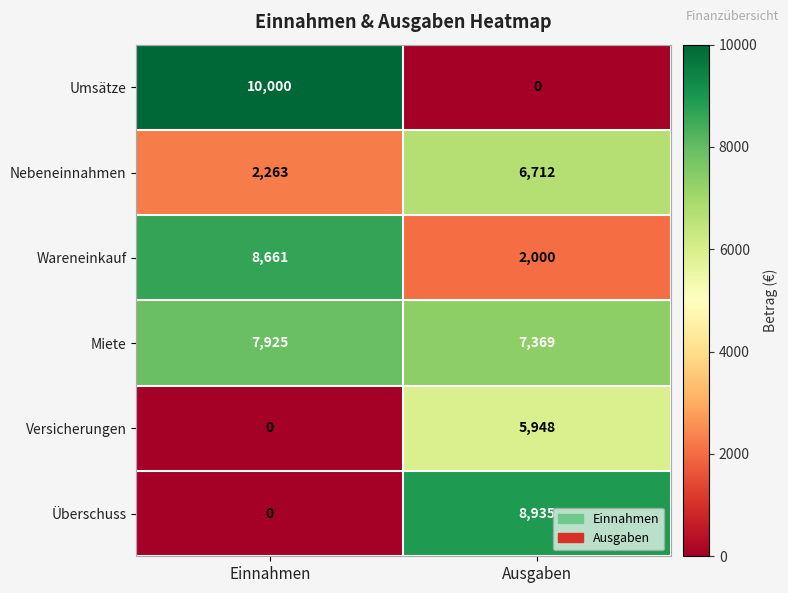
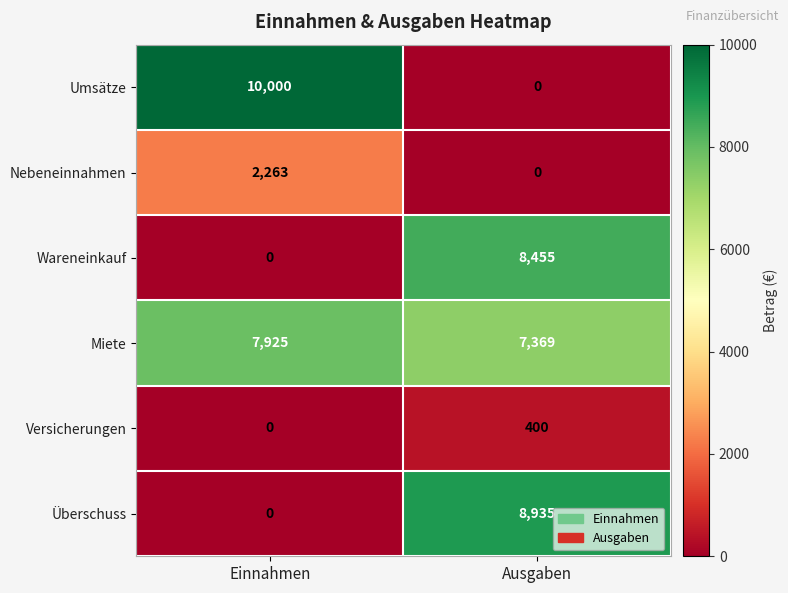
Nebeneinnahmen, Ausgaben: 6,712 -> 0
Wareneinkauf, Einnahmen: 8,661 -> 0
Wareneinkauf, Ausgaben: 2,000 -> 8,455
Versicherungen, Ausgaben: 5,948 -> 400
